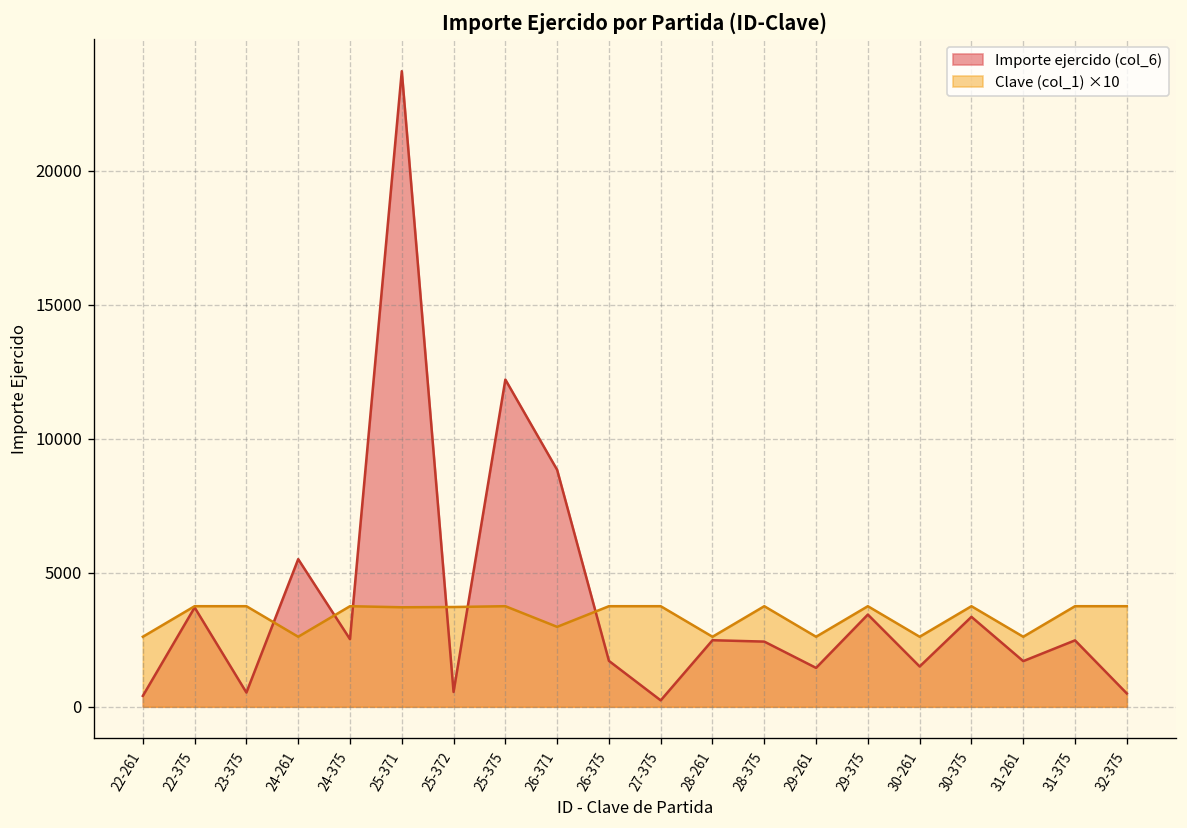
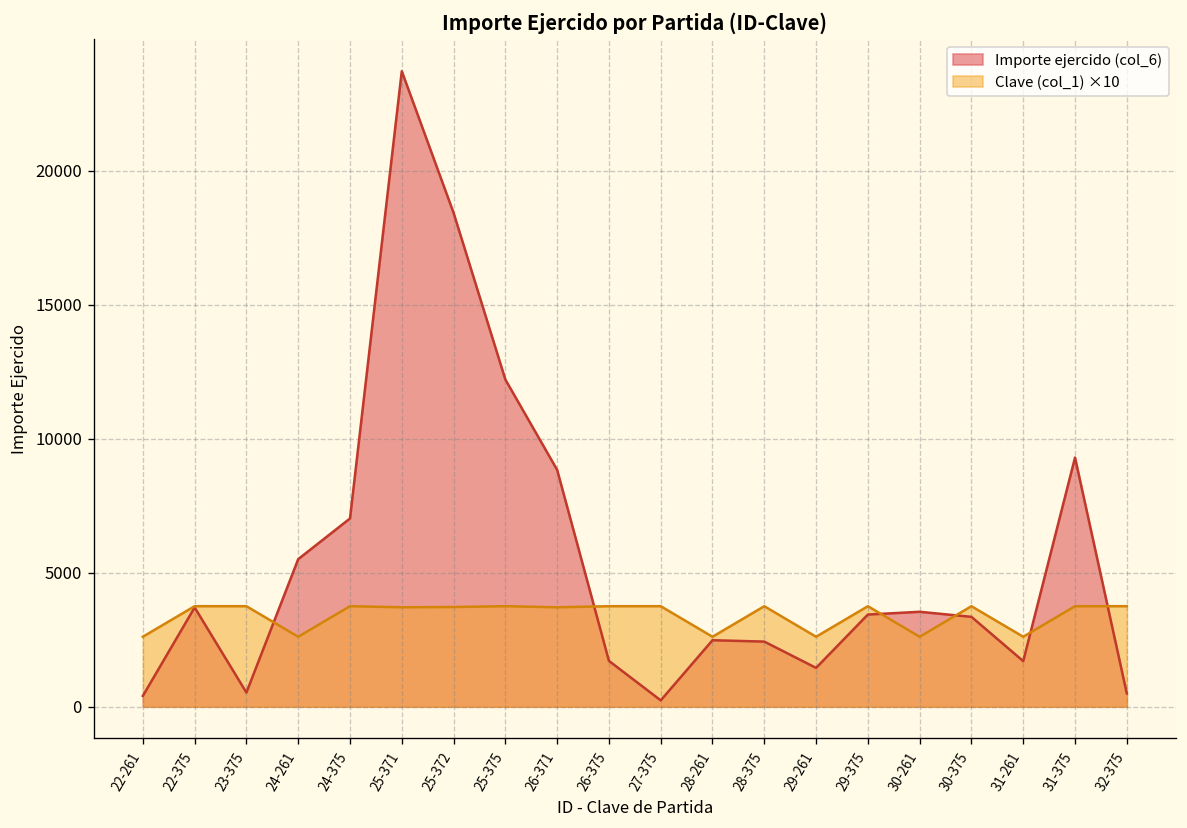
Importe ejercido (col_6), 24-375: 2500 -> 7000
Importe ejercido (col_6), 25-372: 600 -> 18400
Clave (col_1) ×10, 26-371: 3000 -> 3700
Importe ejercido (col_6), 30-261: 1500 -> 3500
Importe ejercido (col_6), 31-375: 2500 -> 9300
